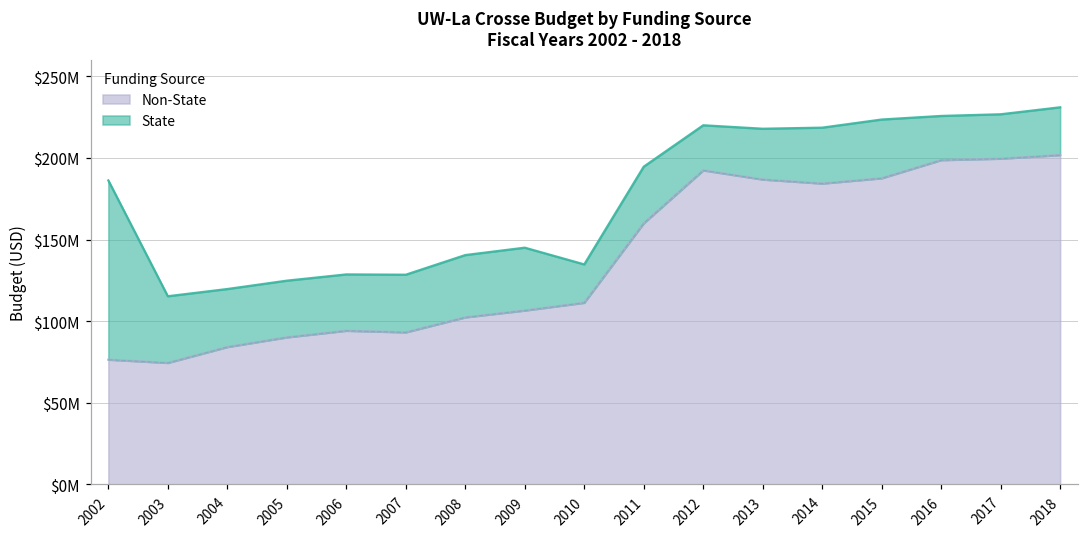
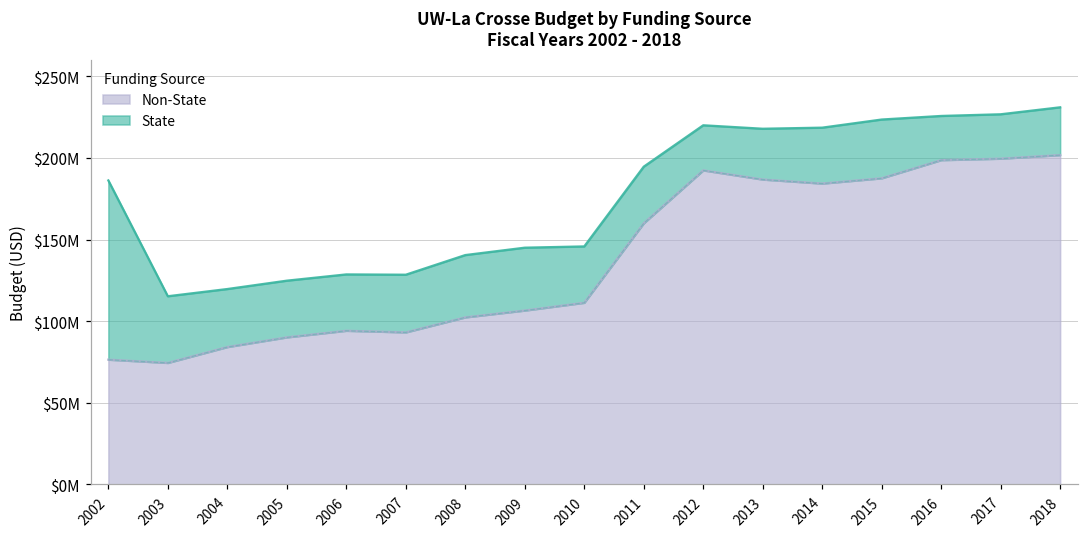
State, 2010: $24000000 -> $35000000
